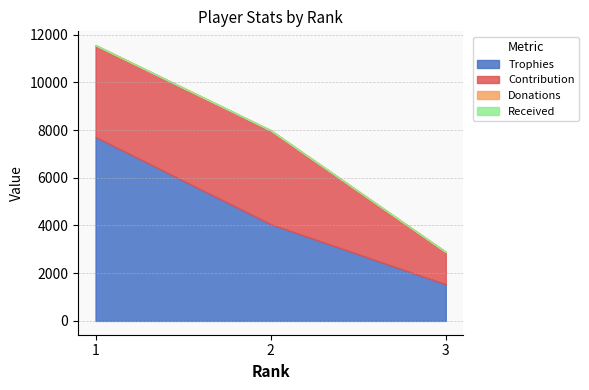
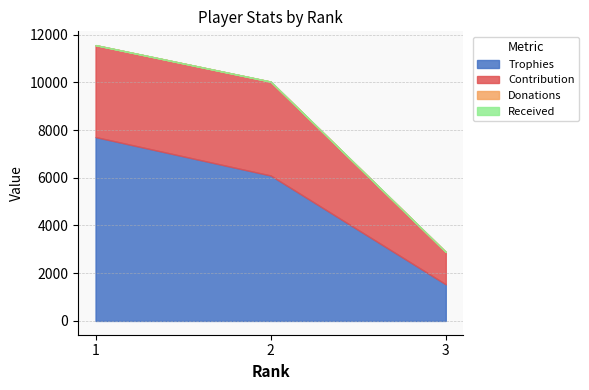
Trophies, 2: 4100 -> 6100
